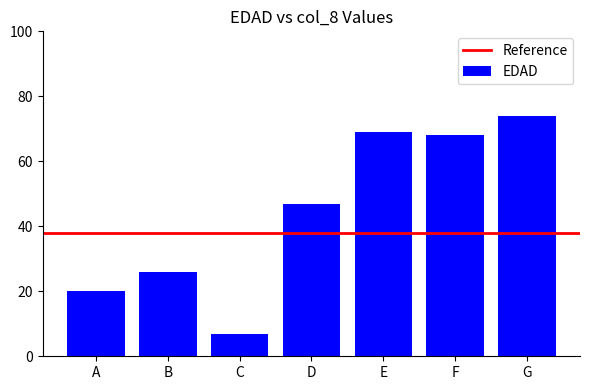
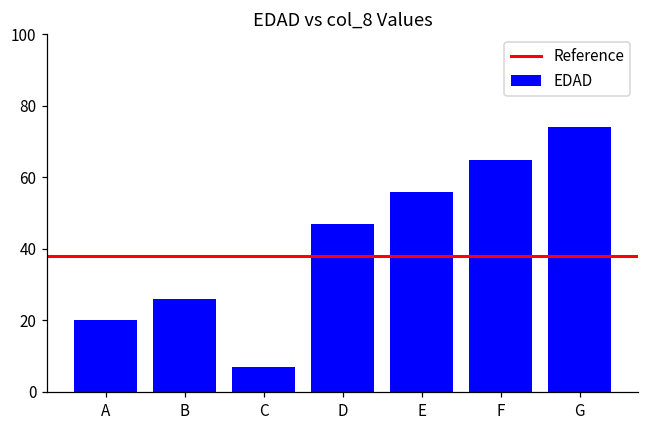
E: 69 -> 56
F: 68 -> 65
